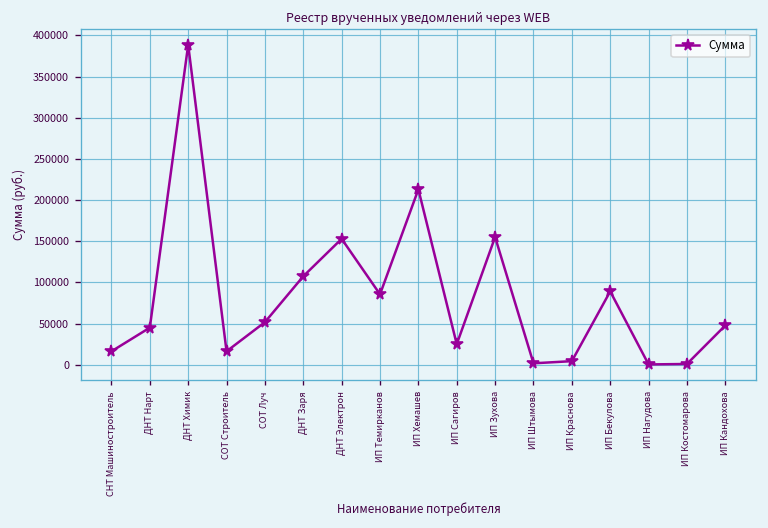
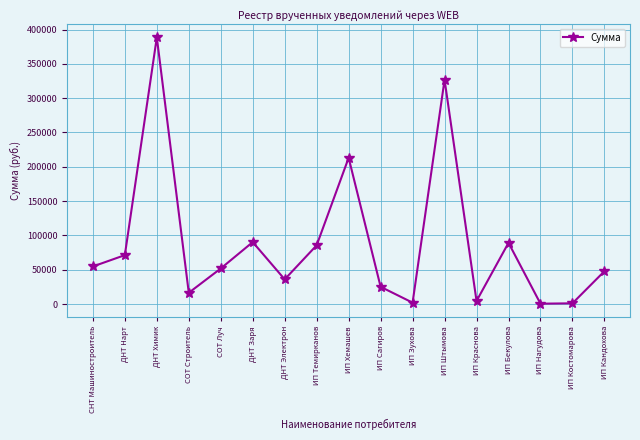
СНТ Машиностроитель: 20000 -> 50000
ДНТ Нарт: 50000 -> 70000
ДНТ Заря: 110000 -> 90000
ДНТ Электрон: 150000 -> 40000
ИП Зухова: 160000 -> 0
ИП Штымова: 0 -> 330000
